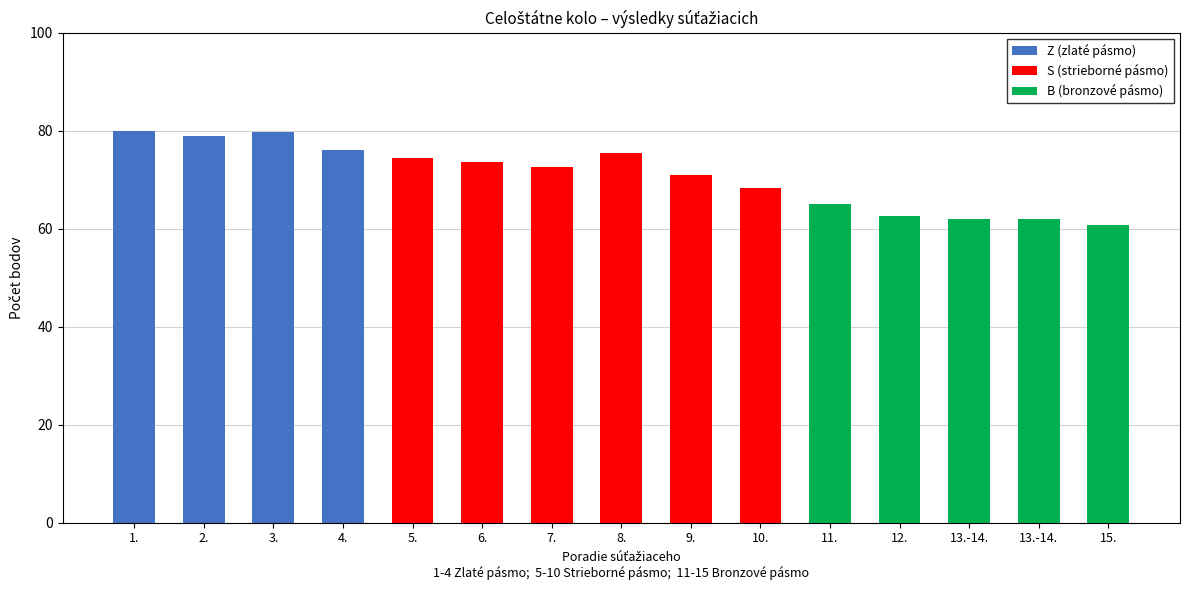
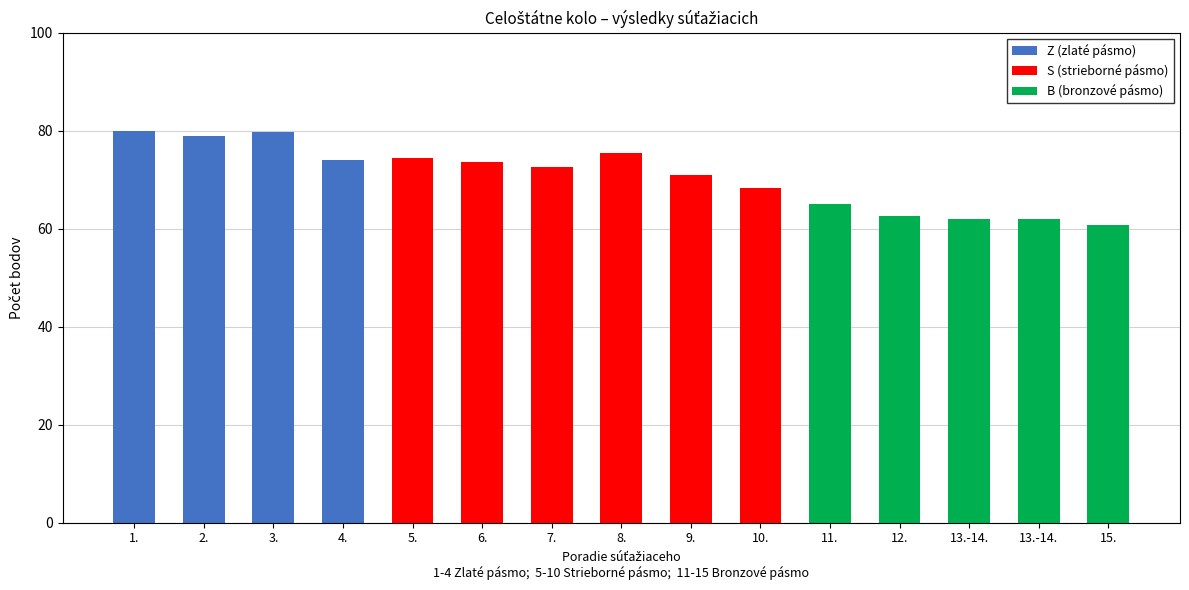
Z (zlaté pásmo), 4.: 76 -> 74
